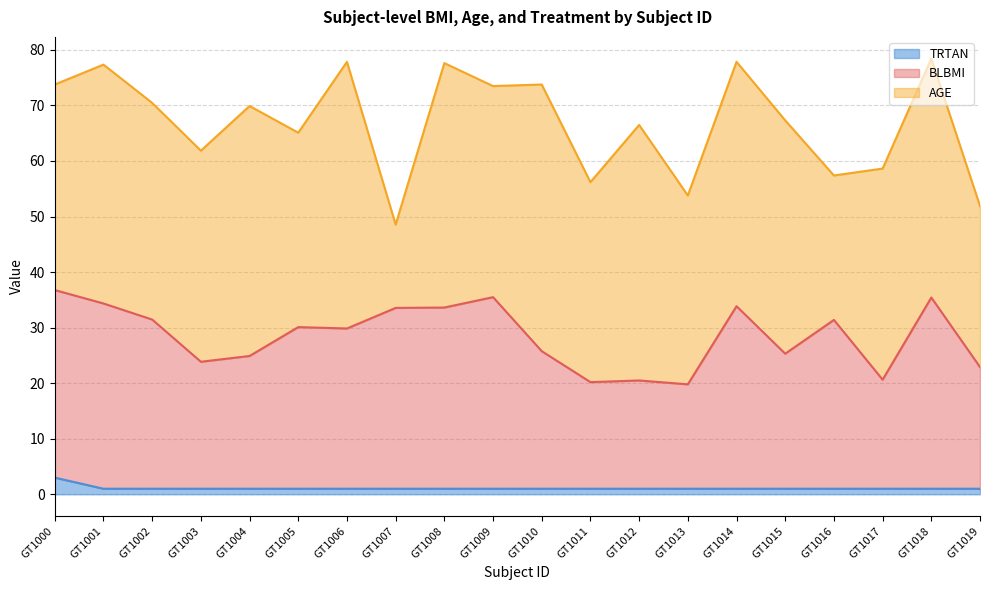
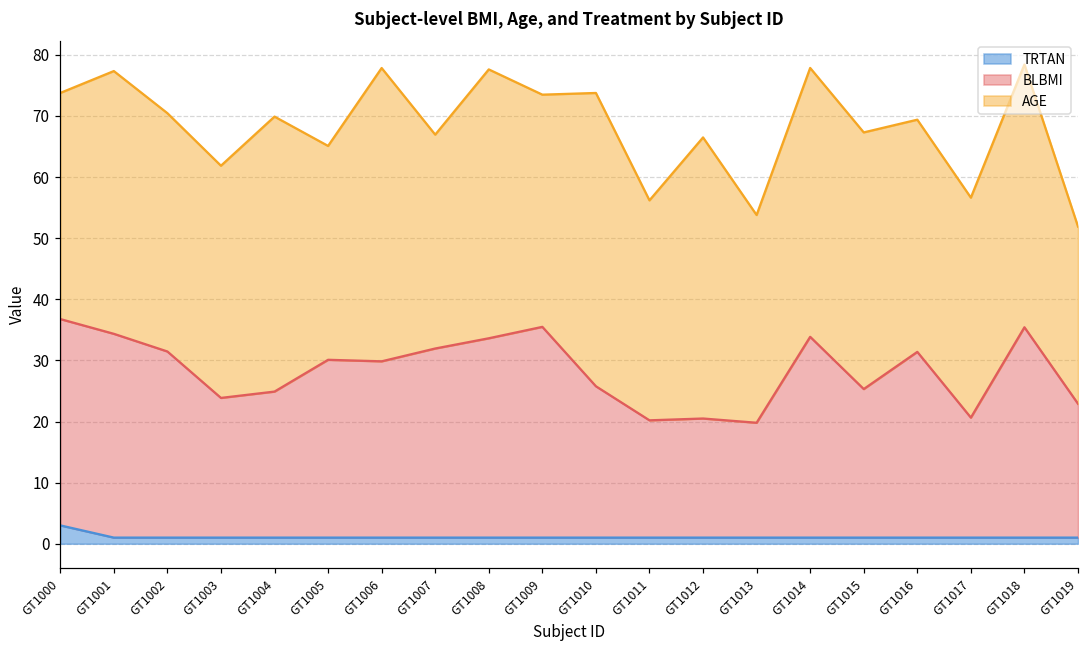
BLBMI, GT1007: 33 -> 31
AGE, GT1007: 15 -> 35
AGE, GT1016: 26 -> 38
AGE, GT1017: 38 -> 36
